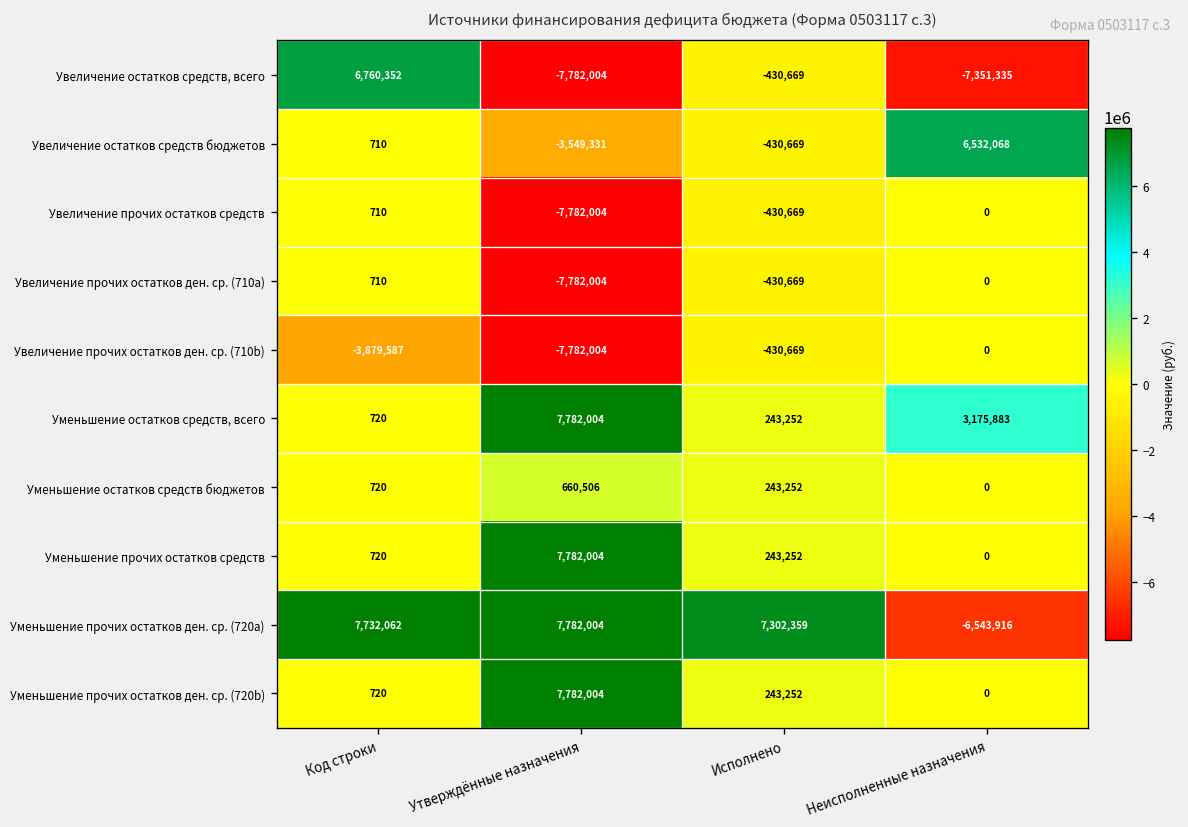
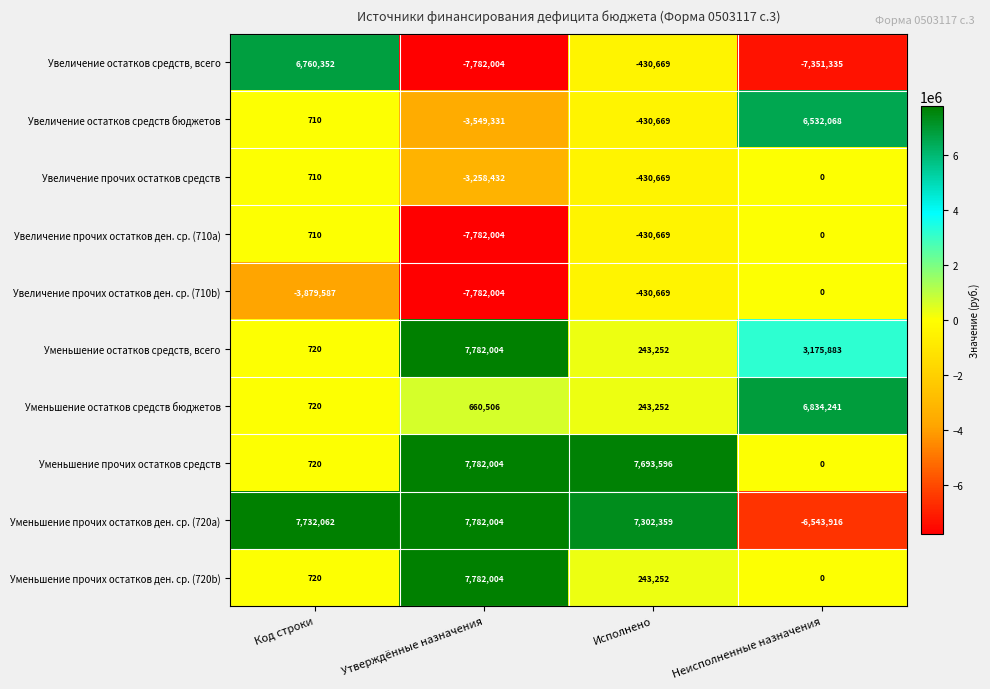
Увеличение прочих остатков средств, Утверждённые назначения: -7,782,004 -> -3,258,432
Уменьшение остатков средств бюджетов, Неисполненные назначения: 0 -> 6,834,241
Уменьшение прочих остатков средств, Исполнено: 243,252 -> 7,693,596
